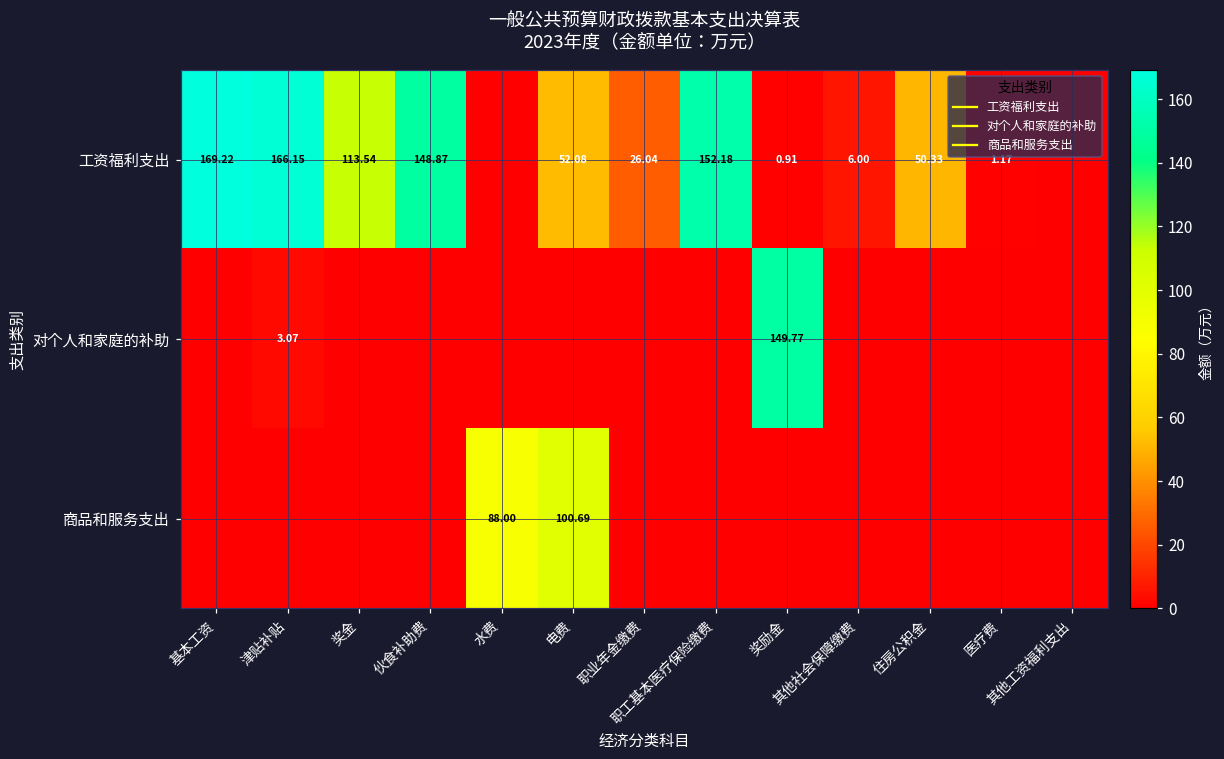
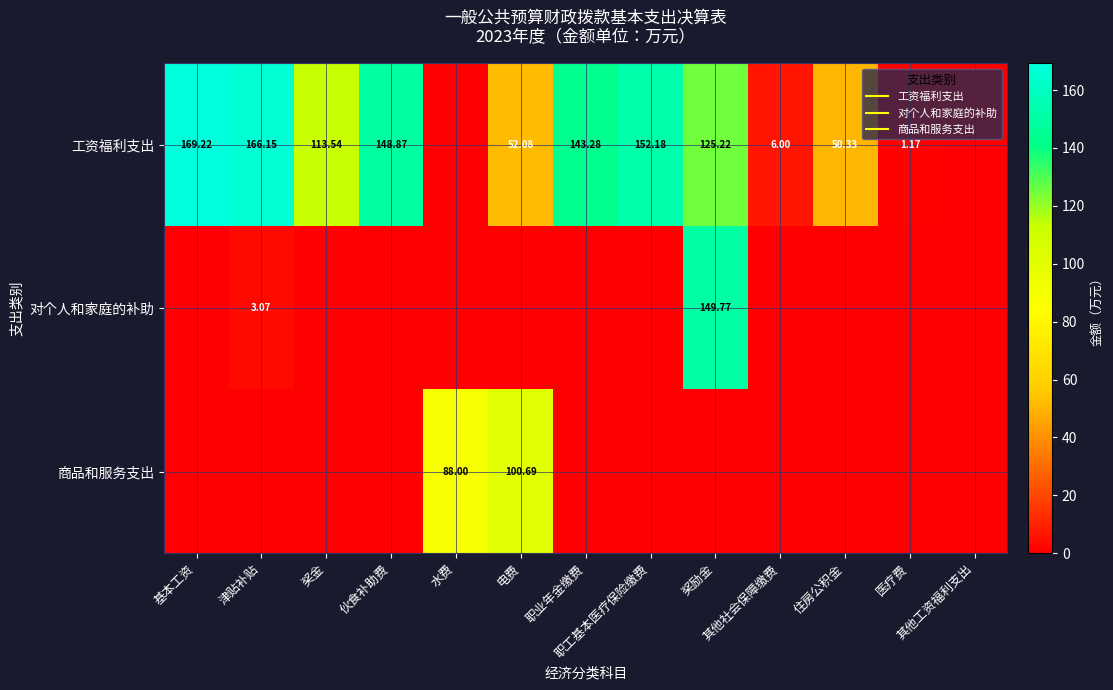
工资福利支出, 职业年金缴费: 26.04 -> 143.28
工资福利支出, 奖励金: 0.91 -> 125.22
